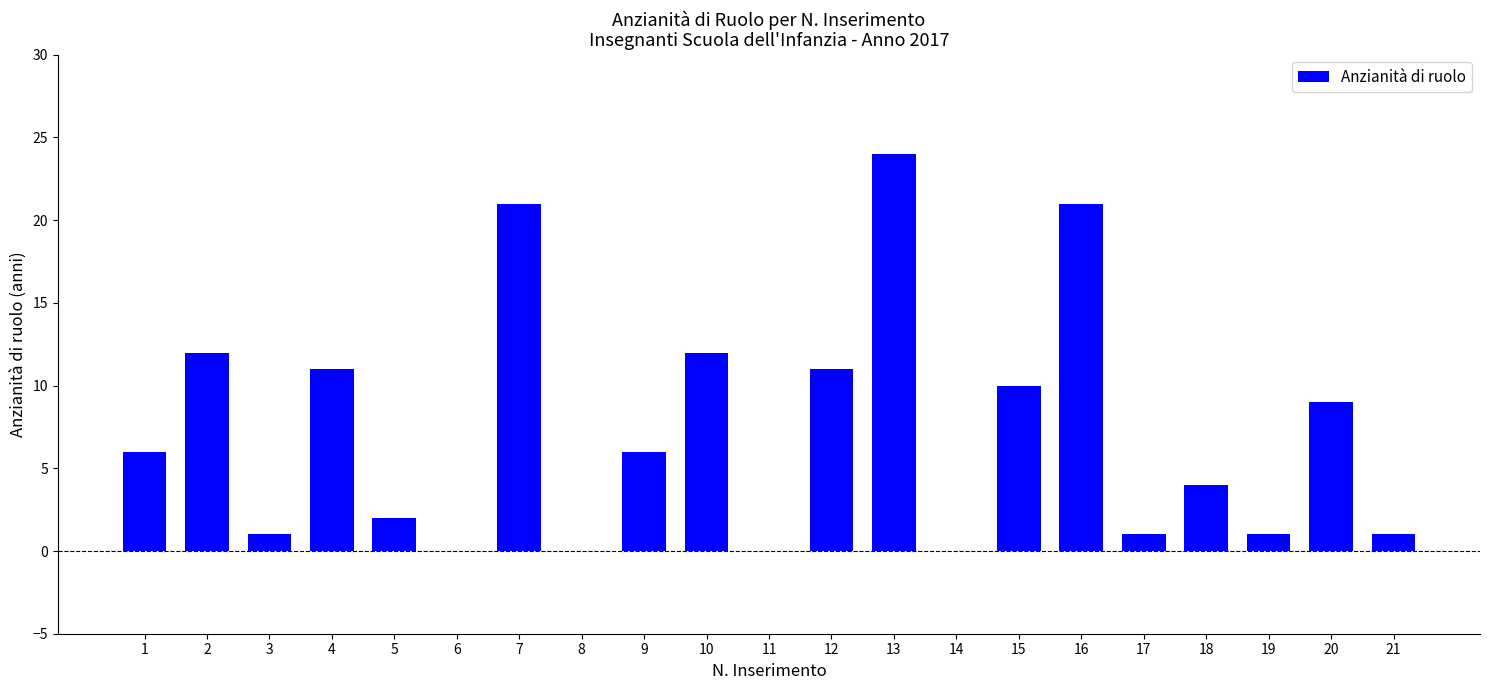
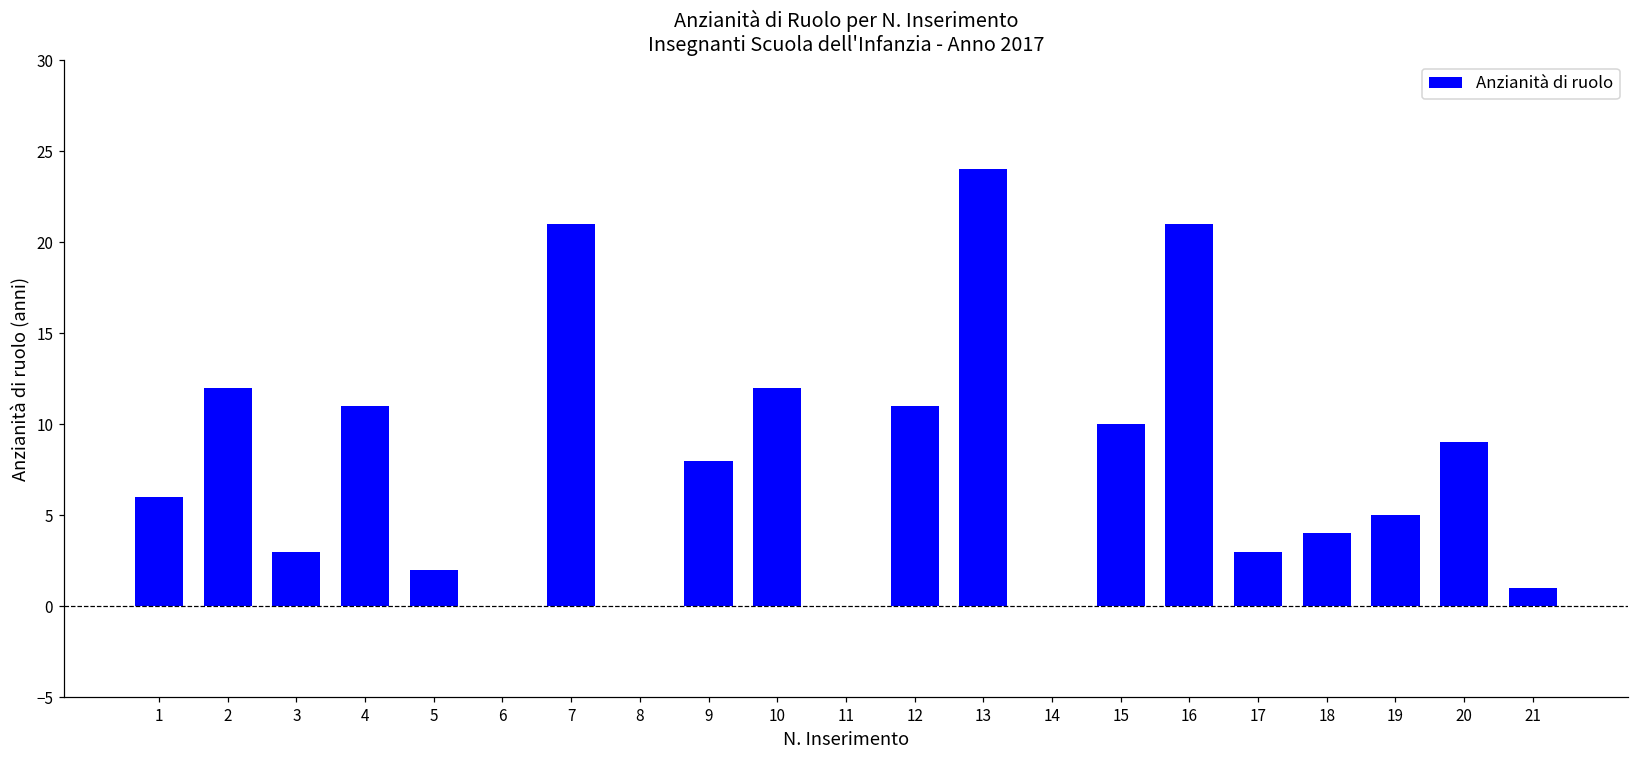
3: 1 -> 3
9: 6 -> 8
17: 1 -> 3
19: 1 -> 5
